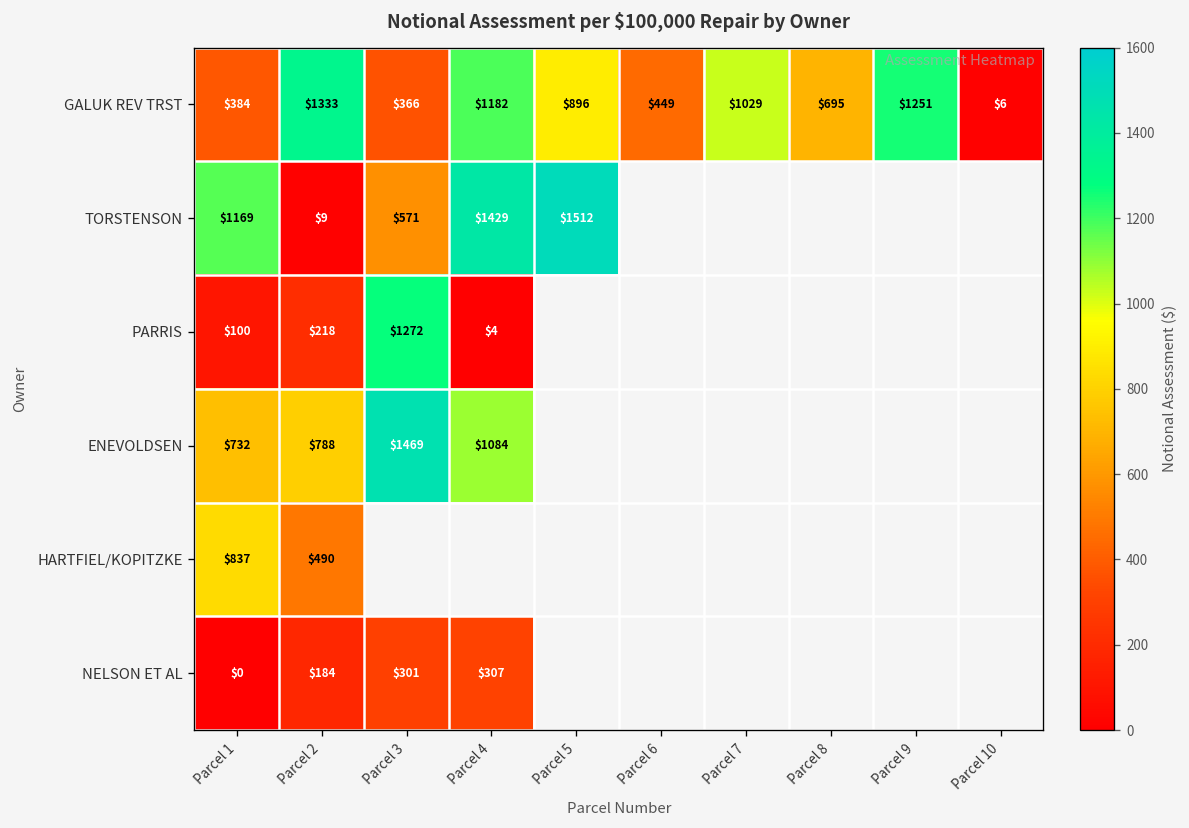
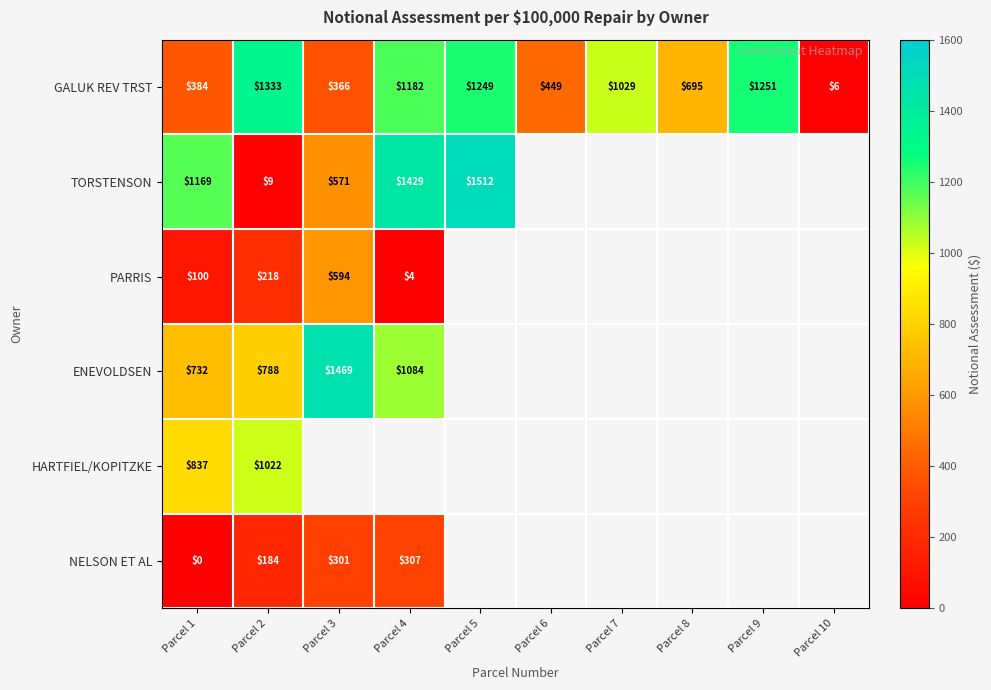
GALUK REV TRST, Parcel 5: $896 -> $1249
PARRIS, Parcel 3: $1272 -> $594
HARTFIEL/KOPITZKE, Parcel 2: $490 -> $1022
